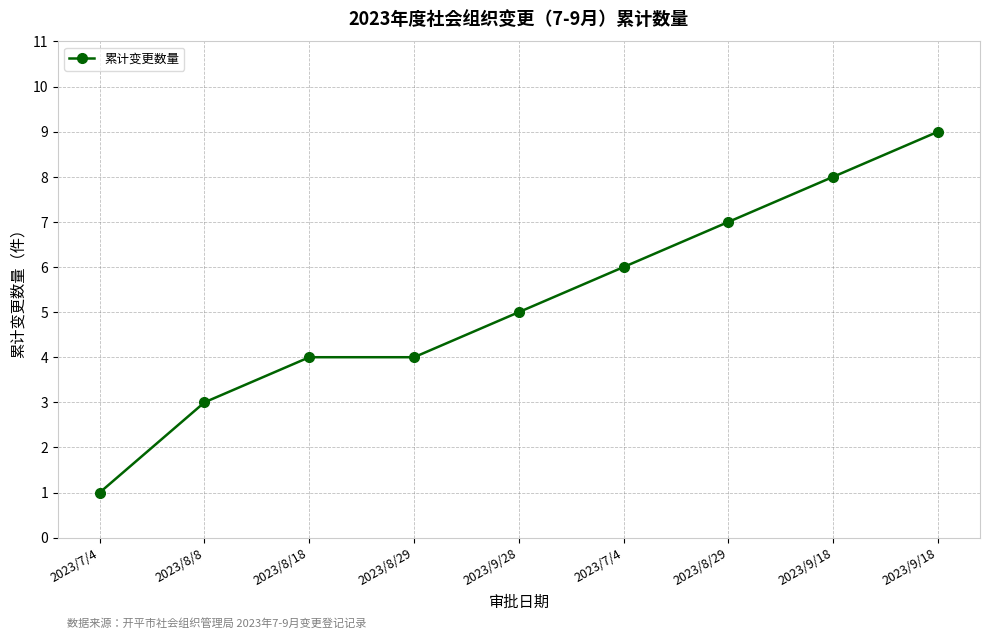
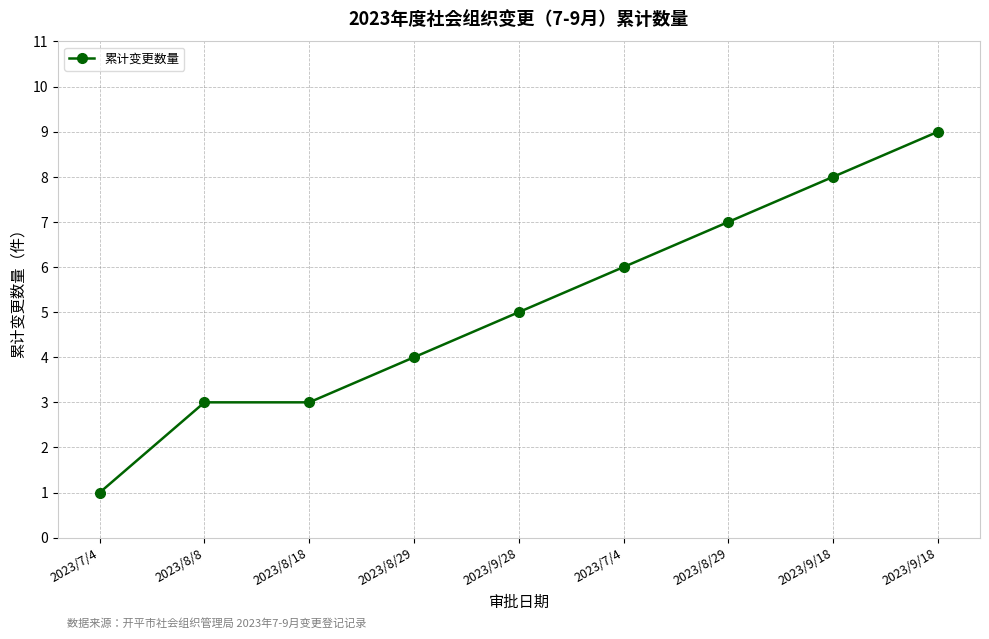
2023/8/18: 4 -> 3
